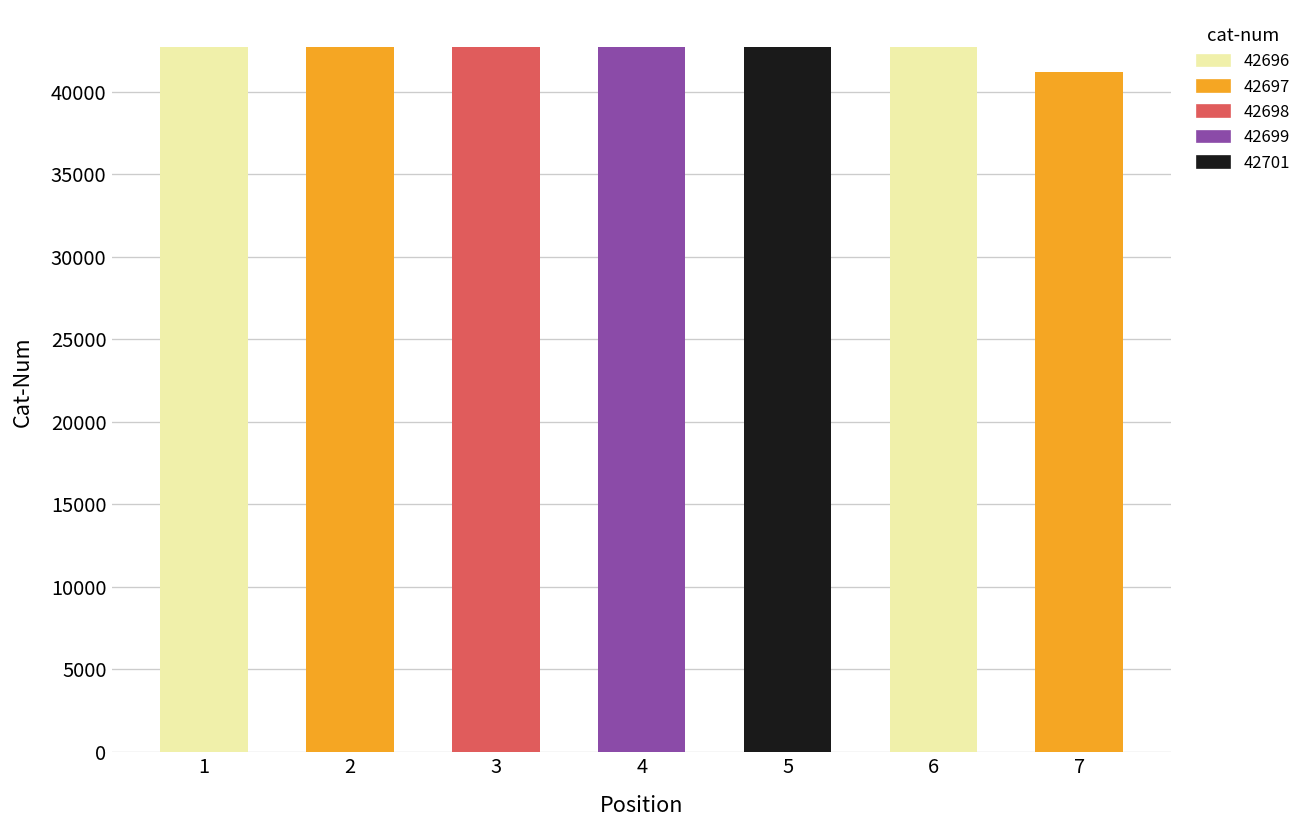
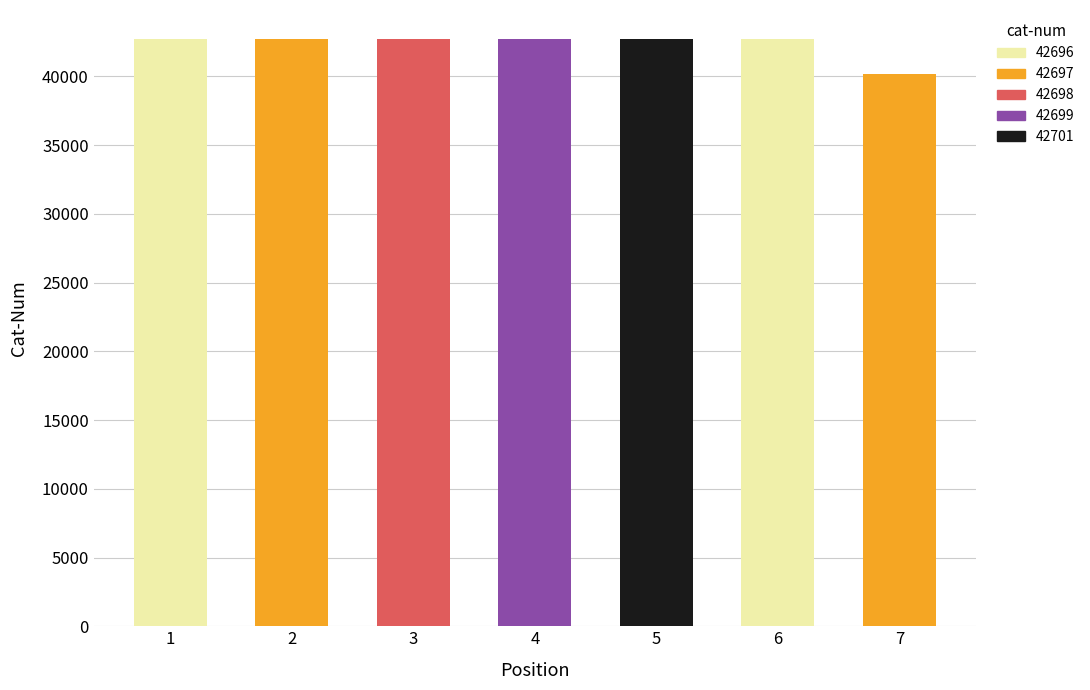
7: 41200 -> 40200
